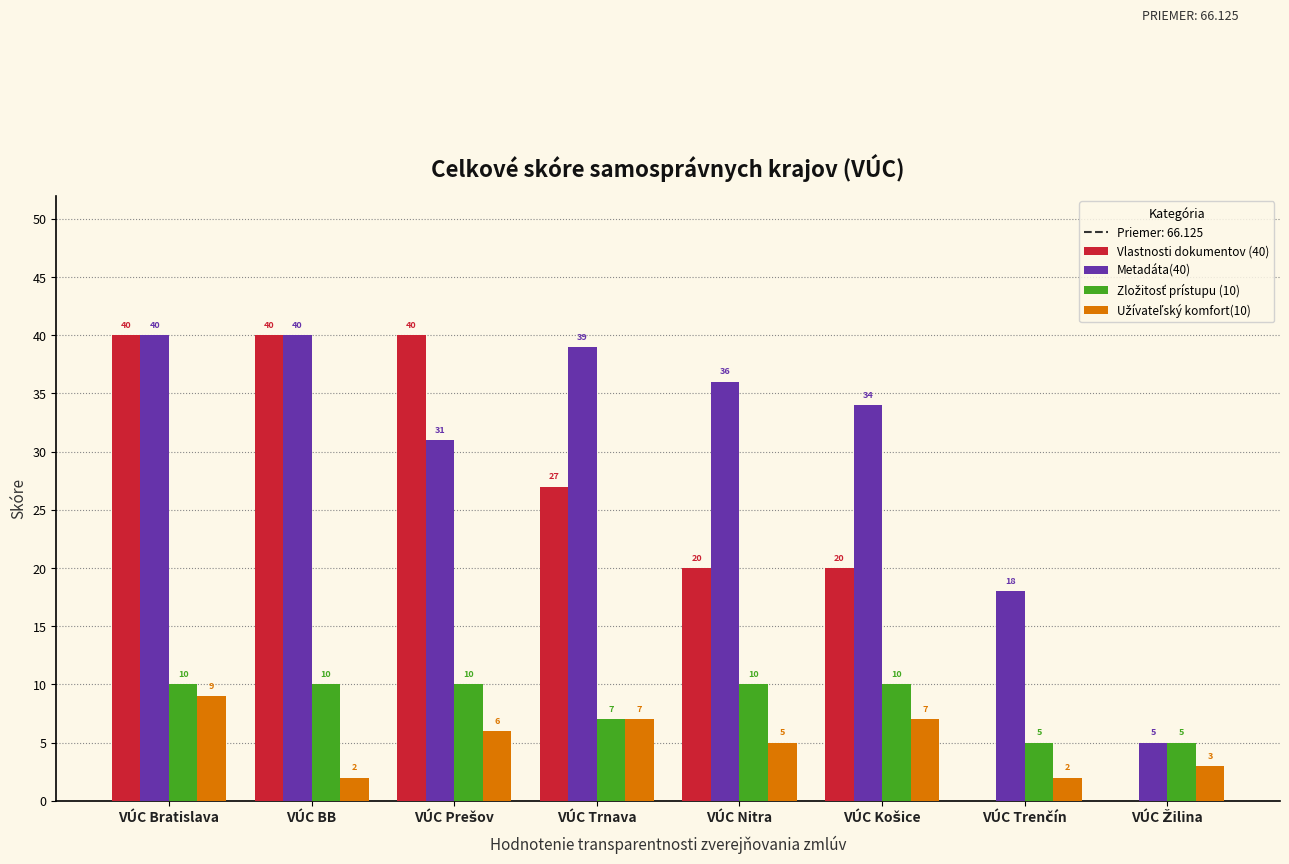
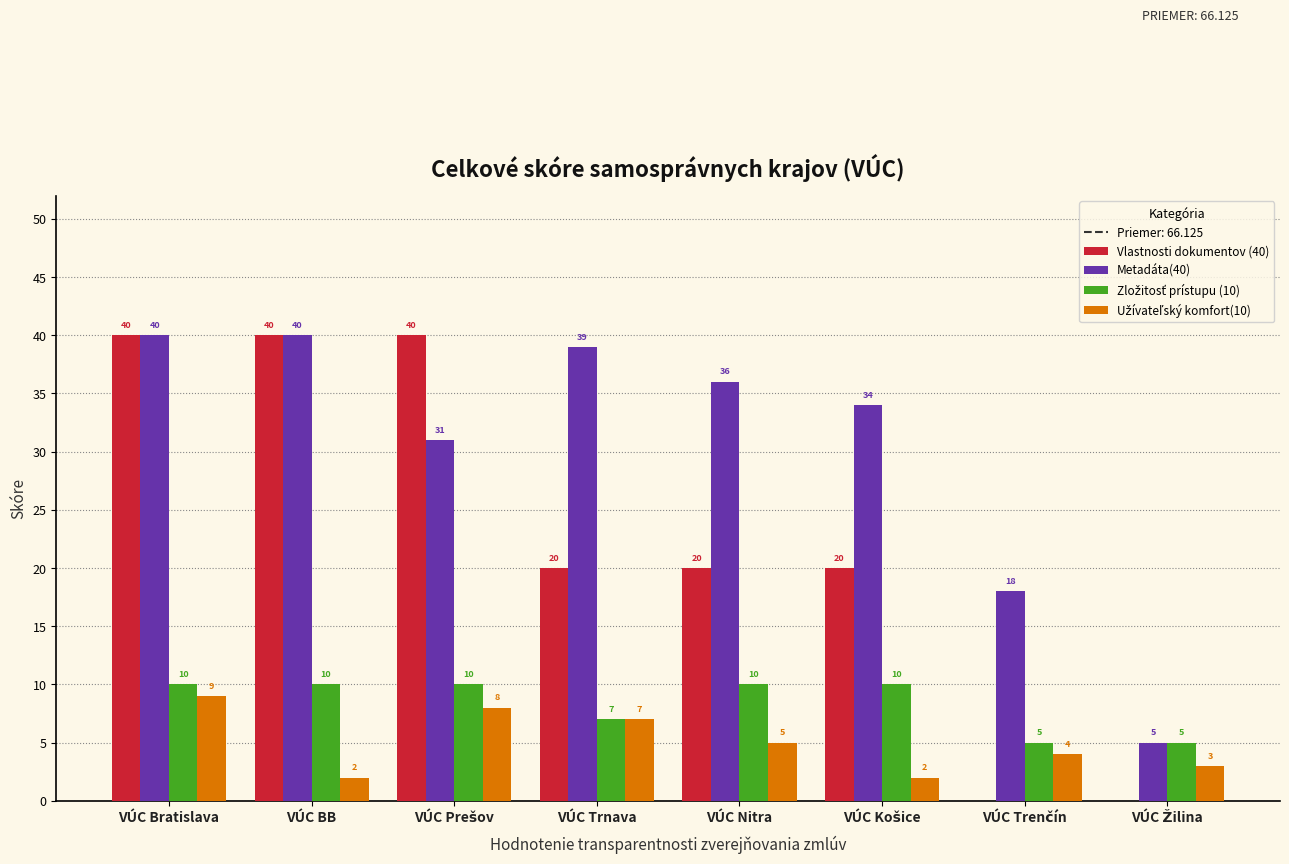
Užívateľský komfort(10), VÚC Prešov: 6 -> 8
Vlastnosti dokumentov (40), VÚC Trnava: 27 -> 20
Užívateľský komfort(10), VÚC Košice: 7 -> 2
Užívateľský komfort(10), VÚC Trenčín: 2 -> 4
